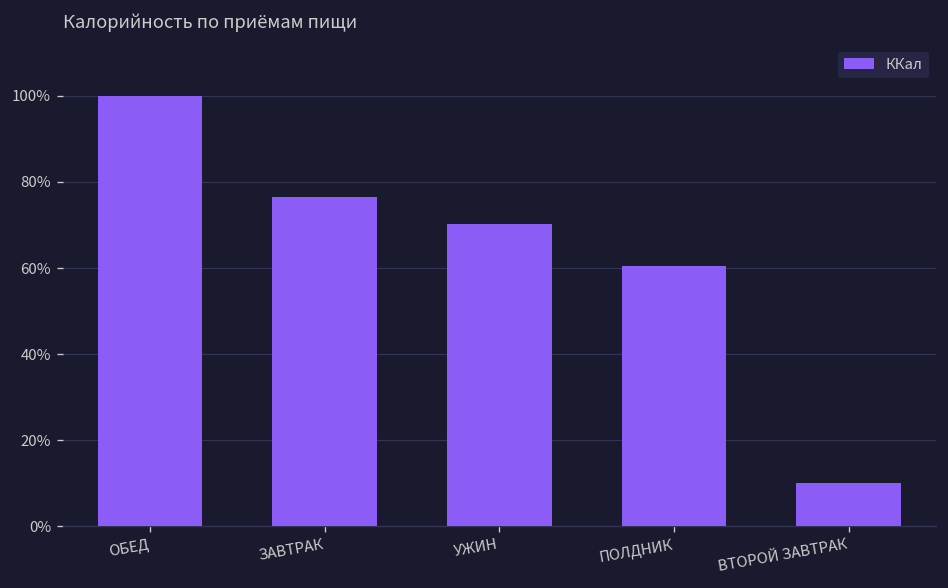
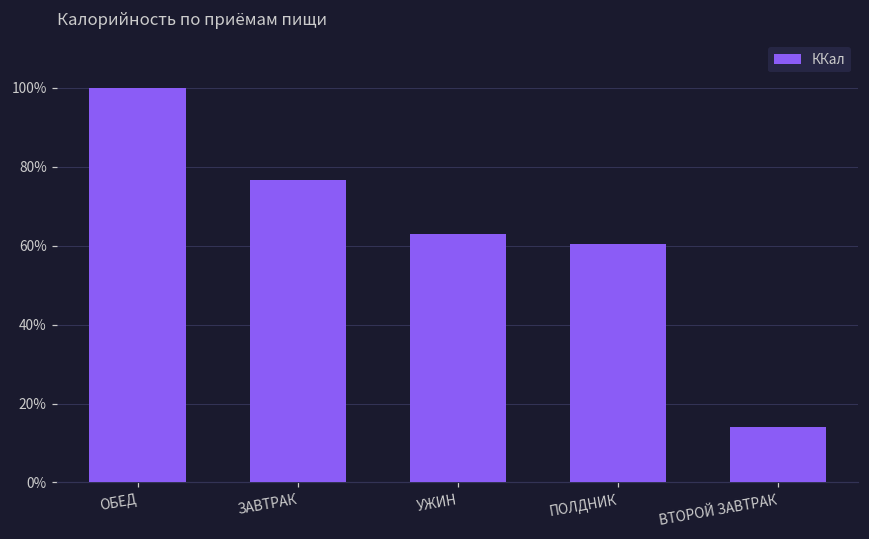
УЖИН: 70% -> 63%
ВТОРОЙ ЗАВТРАК: 10% -> 14%
